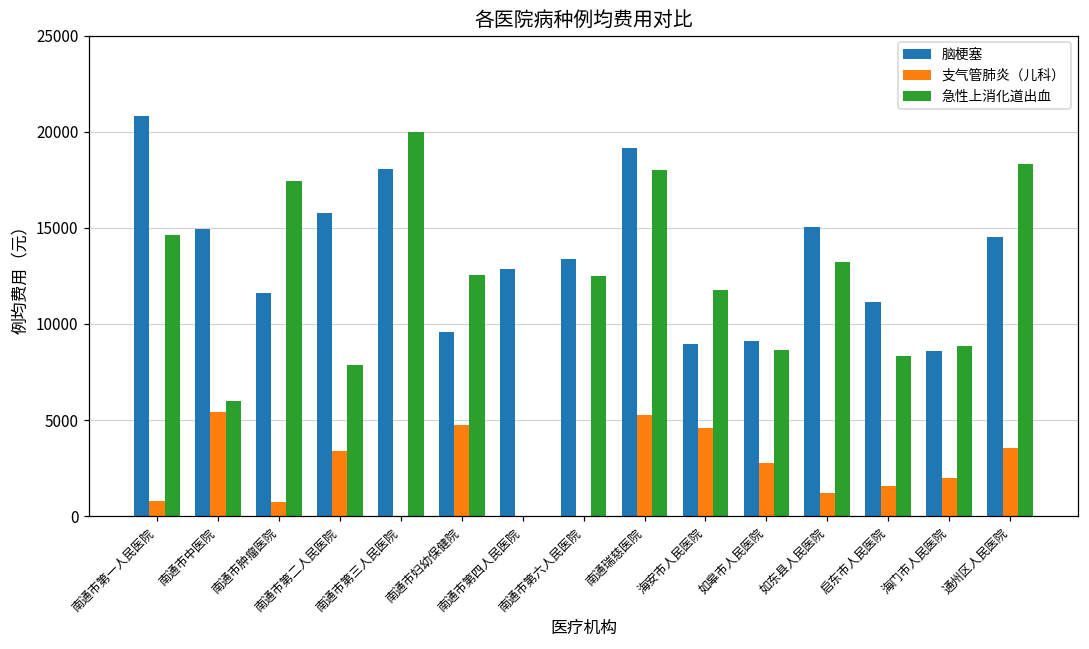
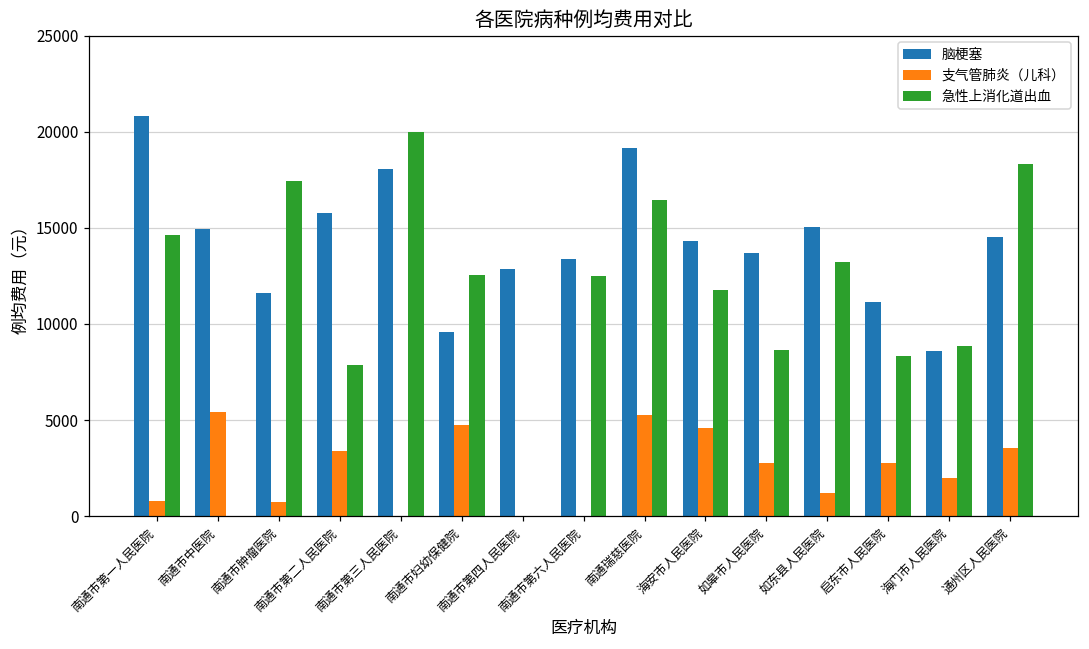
急性上消化道出血, 南通市中医院: 6000 -> 0
急性上消化道出血, 南通瑞慈医院: 18000 -> 16500
脑梗塞, 海安市人民医院: 8900 -> 14300
脑梗塞, 如皋市人民医院: 9100 -> 13700
支气管肺炎（儿科）, 启东市人民医院: 1500 -> 2800
